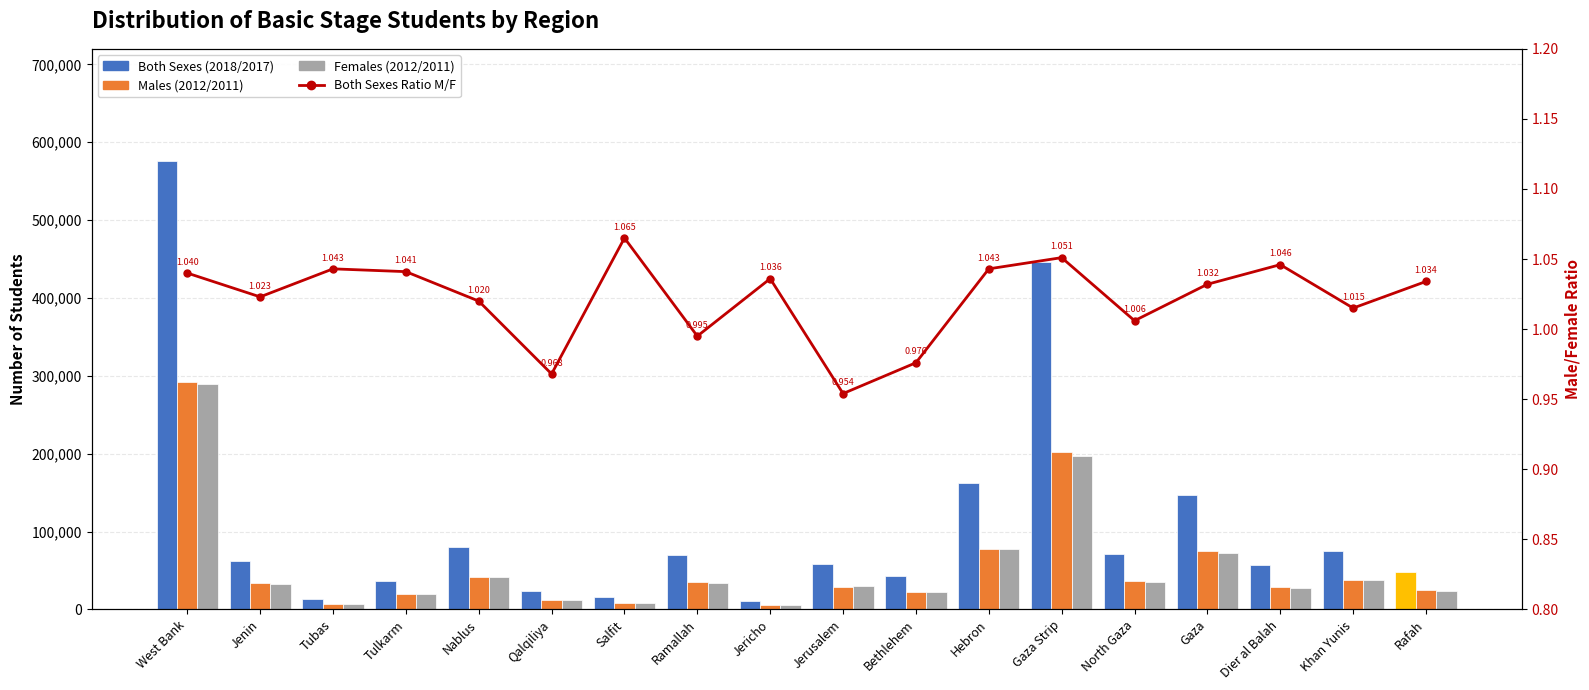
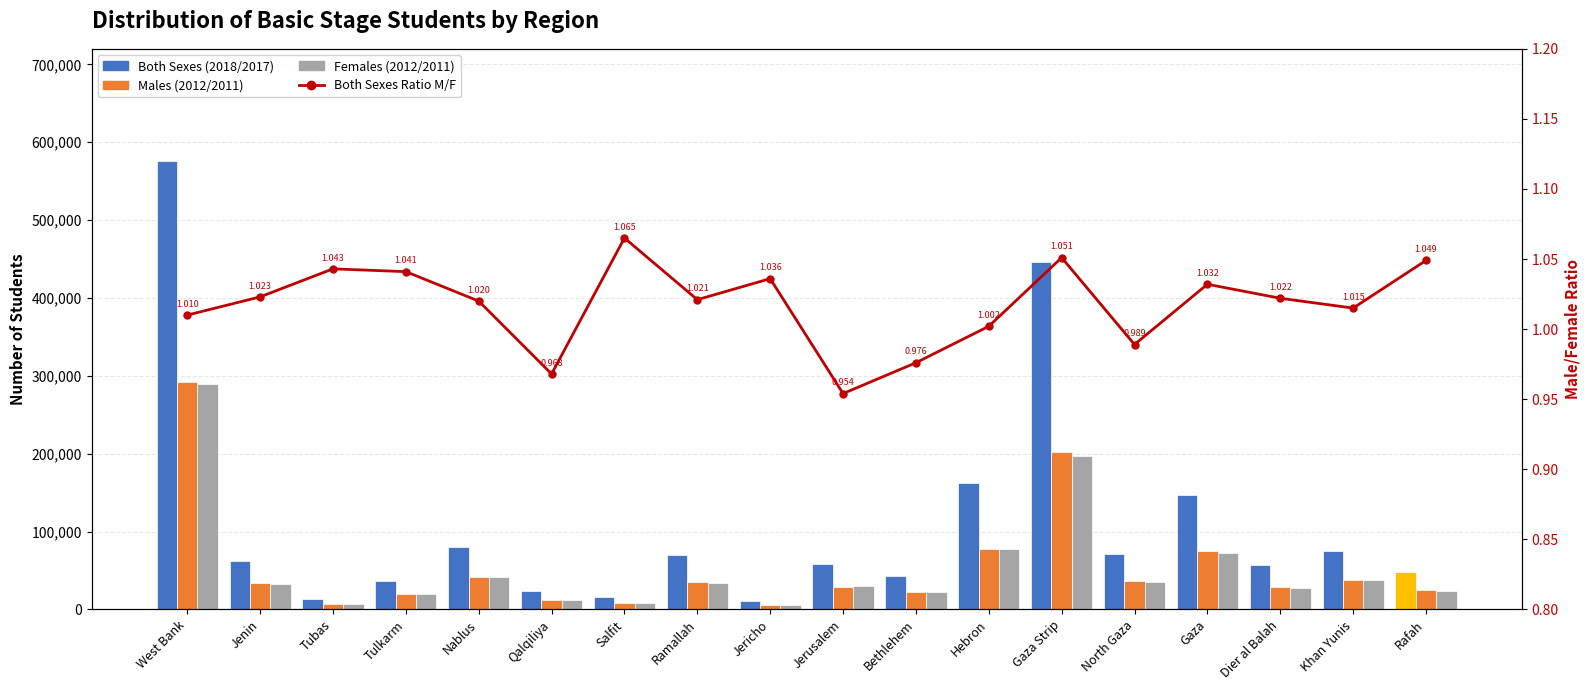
Both Sexes Ratio M/F, West Bank: 1.040 -> 1.010
Both Sexes Ratio M/F, Ramallah: 0.995 -> 1.021
Both Sexes Ratio M/F, Hebron: 1.043 -> 1.002
Both Sexes Ratio M/F, North Gaza: 1.006 -> 0.989
Both Sexes Ratio M/F, Dier al Balah: 1.046 -> 1.022
Both Sexes Ratio M/F, Rafah: 1.034 -> 1.049
